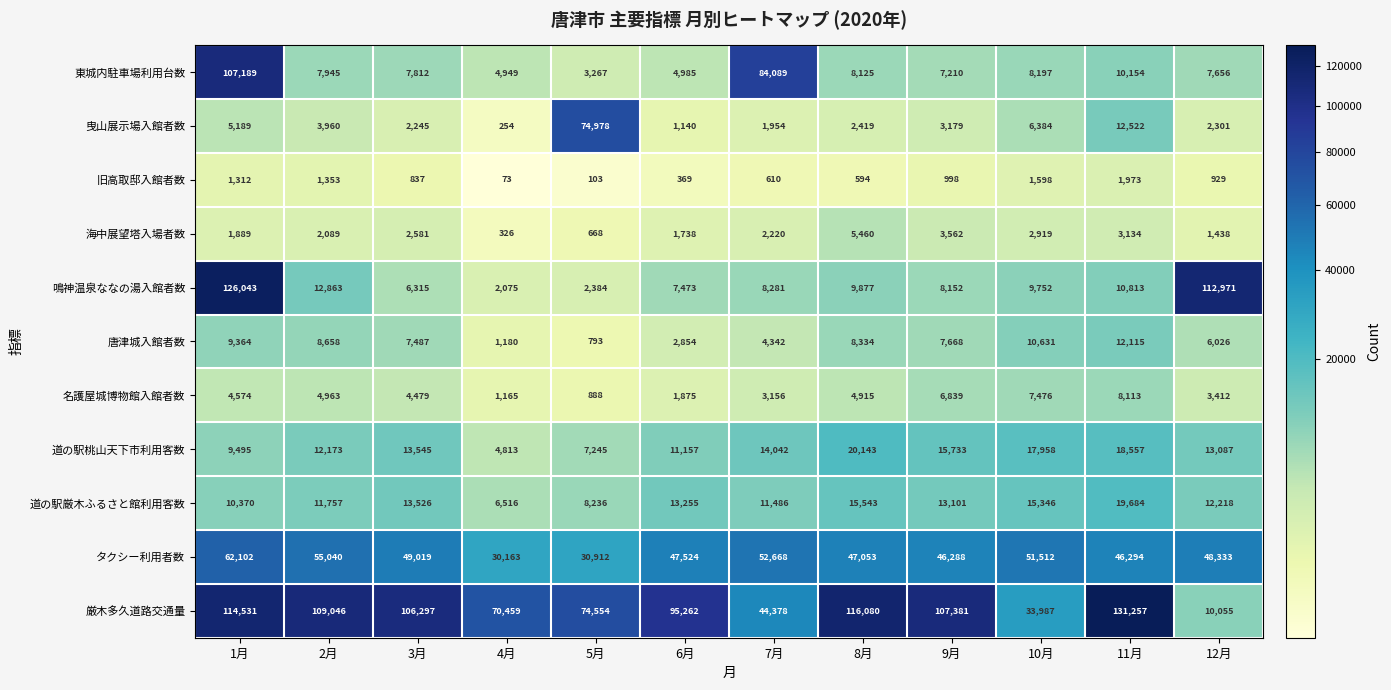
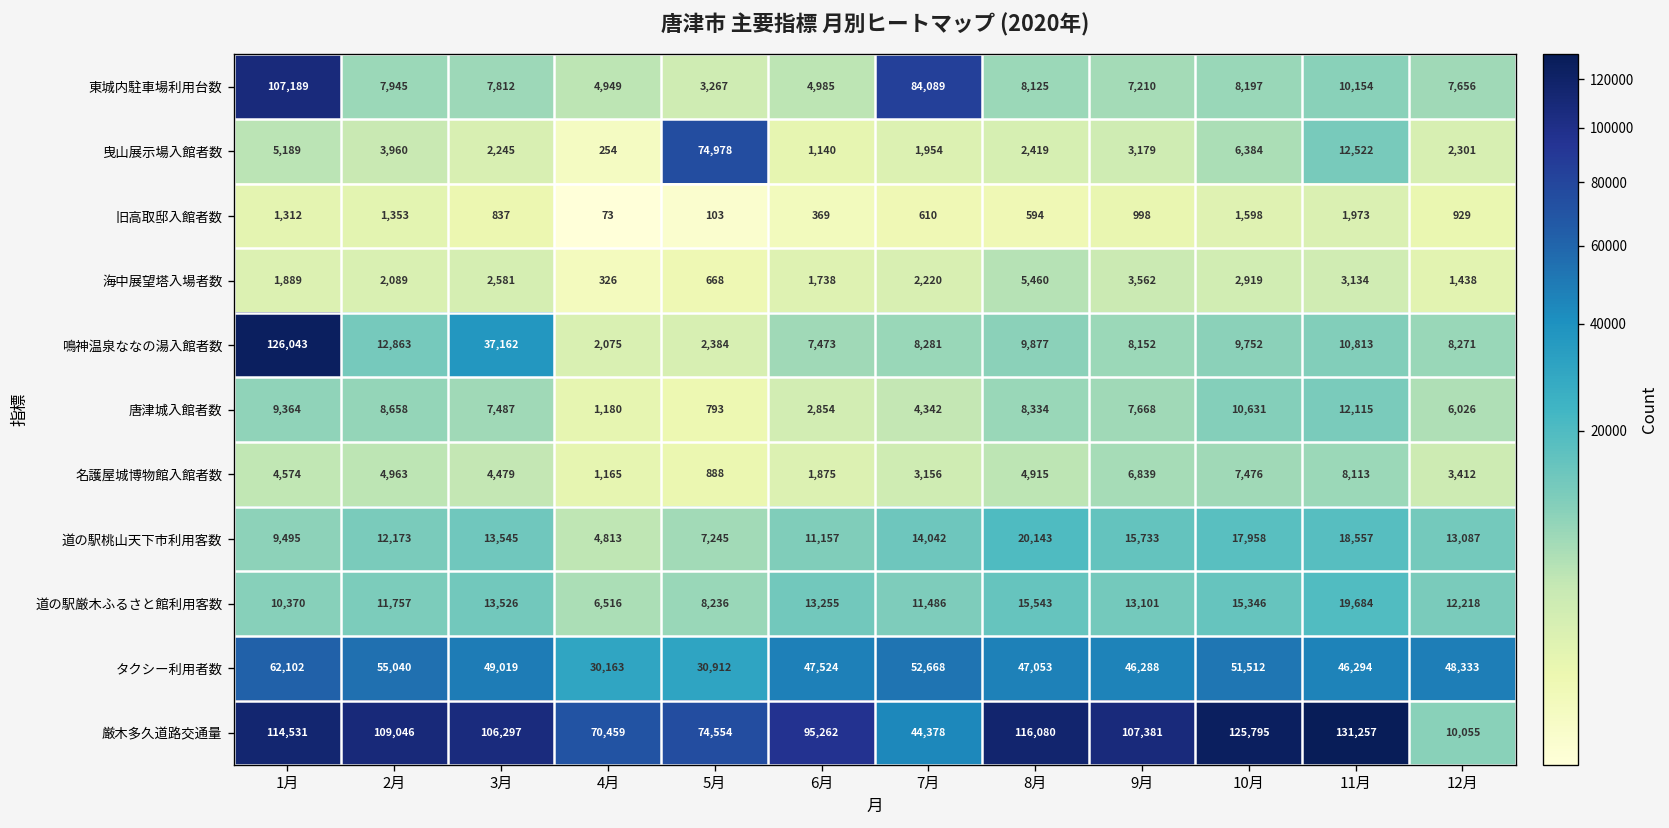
鳴神温泉ななの湯入館者数, 3月: 6,315 -> 37,162
鳴神温泉ななの湯入館者数, 12月: 112,971 -> 8,271
厳木多久道路交通量, 10月: 33,987 -> 125,795
